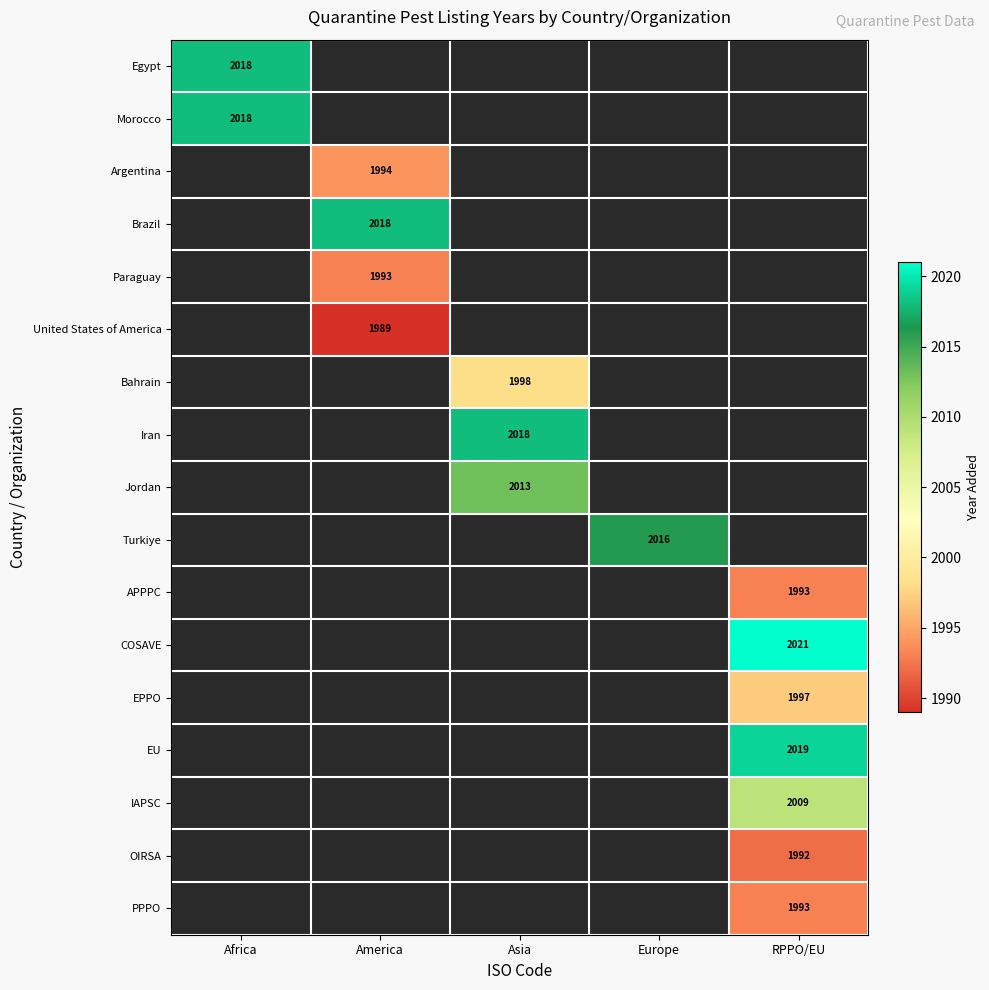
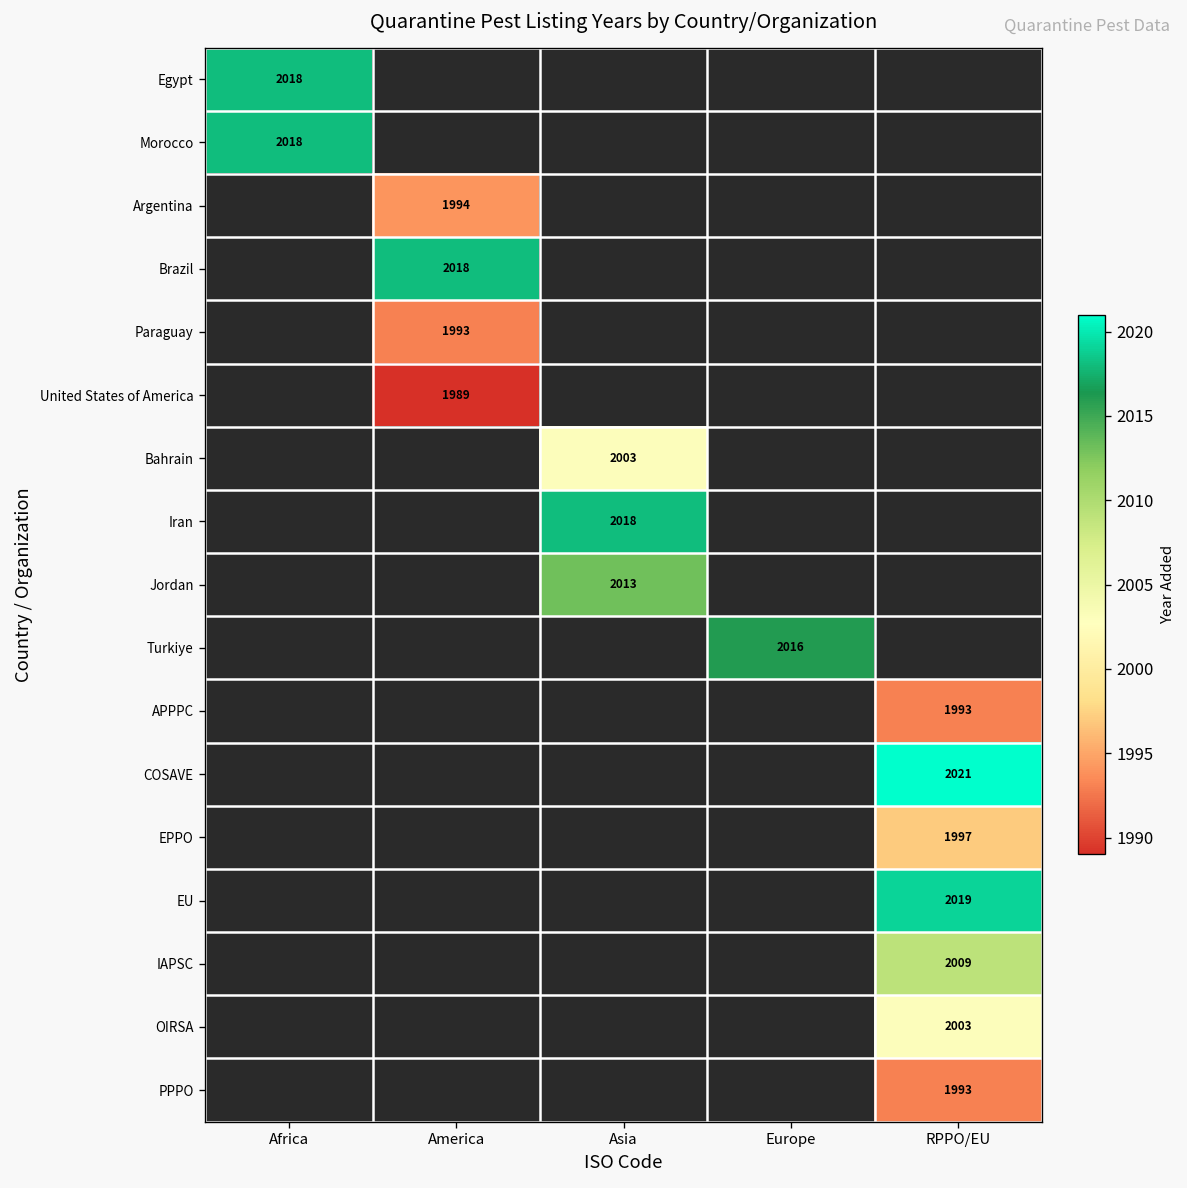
Bahrain, Asia: 1998 -> 2003
OIRSA, RPPO/EU: 1992 -> 2003
